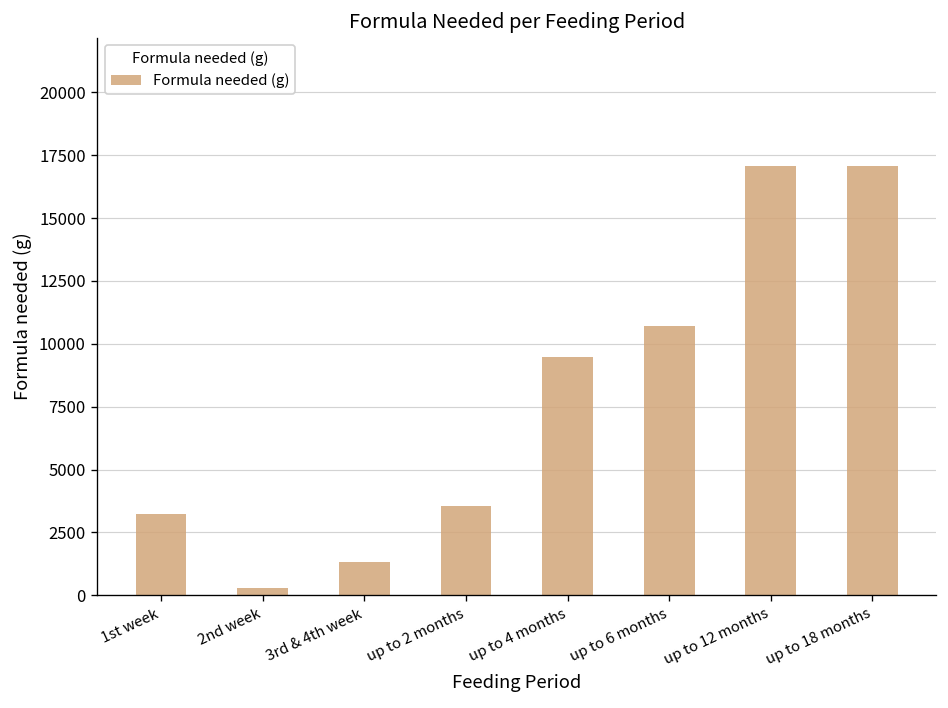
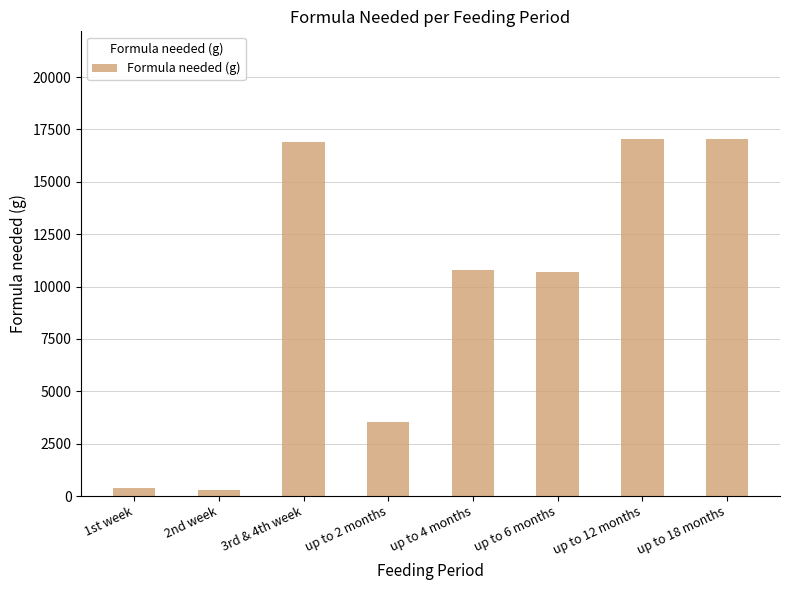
1st week: 3200 -> 400
3rd & 4th week: 1300 -> 16900
up to 4 months: 9500 -> 10800
